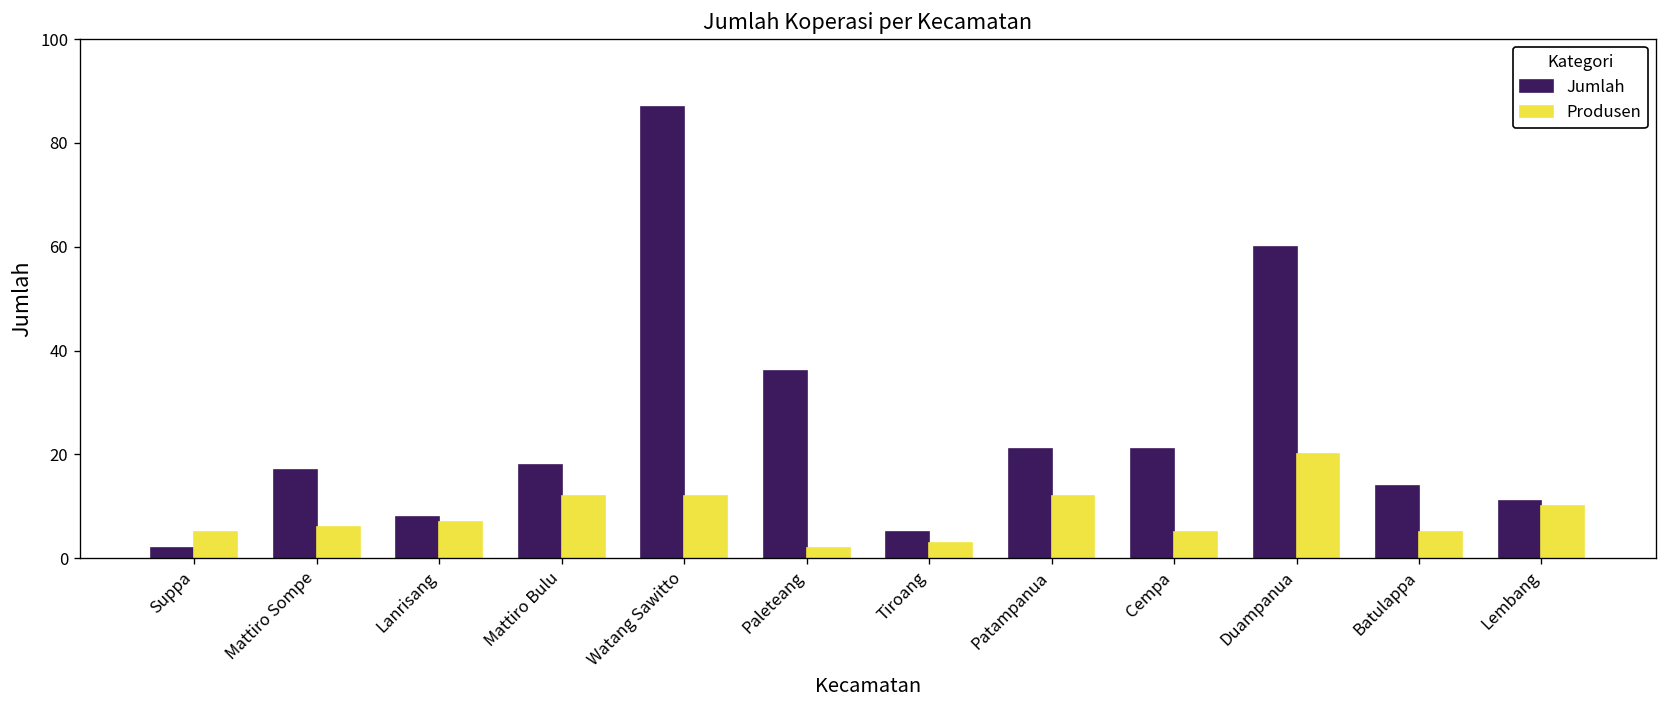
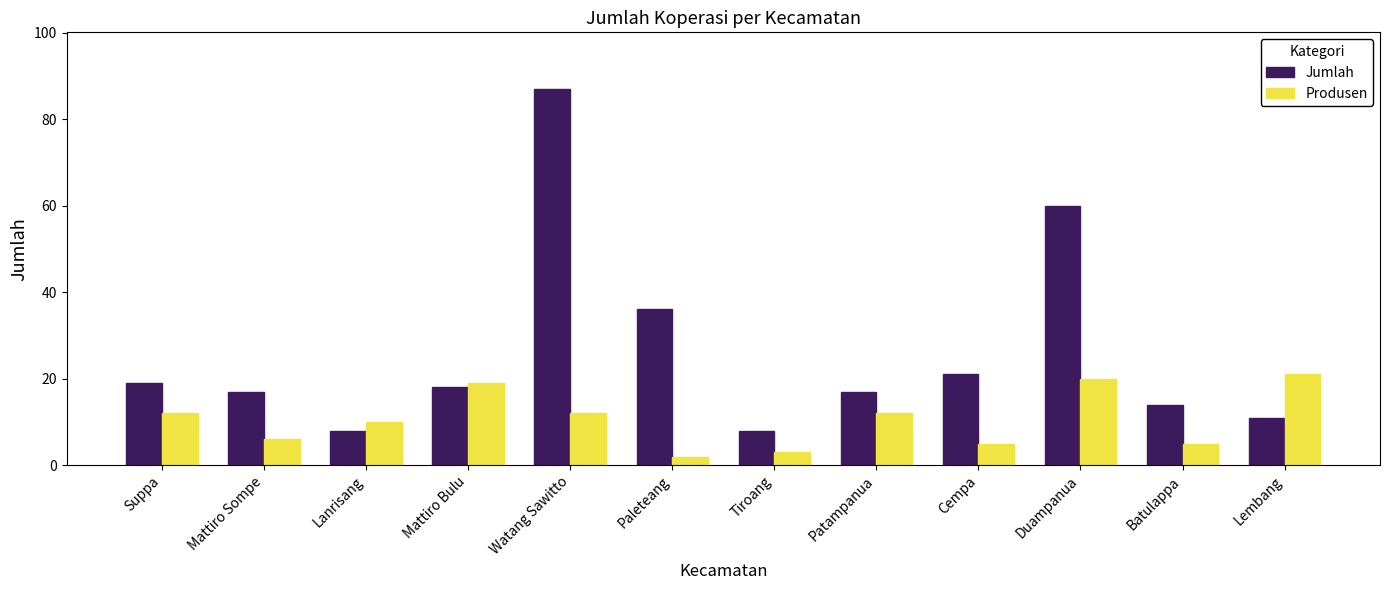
Jumlah, Suppa: 2 -> 19
Produsen, Suppa: 5 -> 12
Produsen, Lanrisang: 7 -> 10
Produsen, Mattiro Bulu: 12 -> 19
Jumlah, Tiroang: 5 -> 8
Jumlah, Patampanua: 21 -> 17
Produsen, Lembang: 10 -> 21
